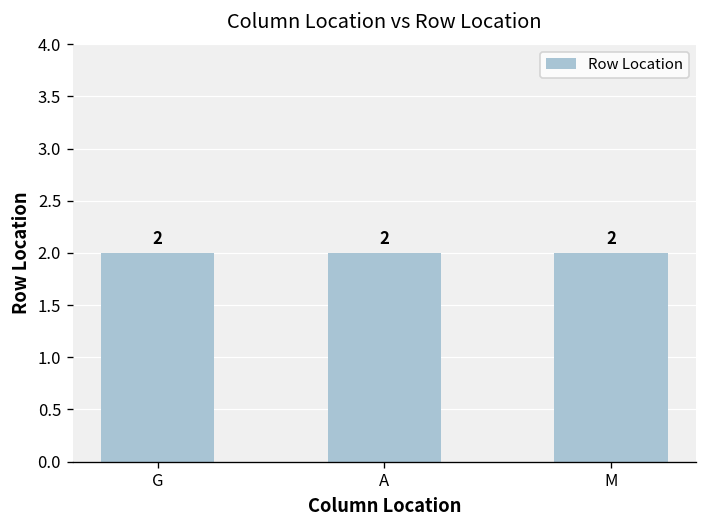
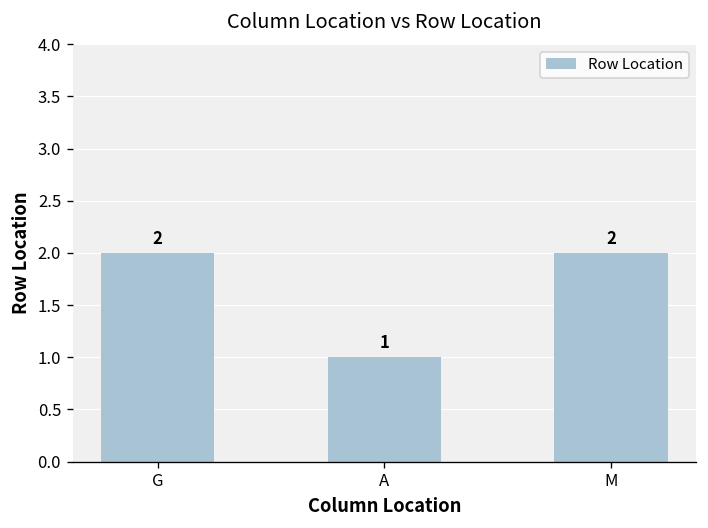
A: 2 -> 1
